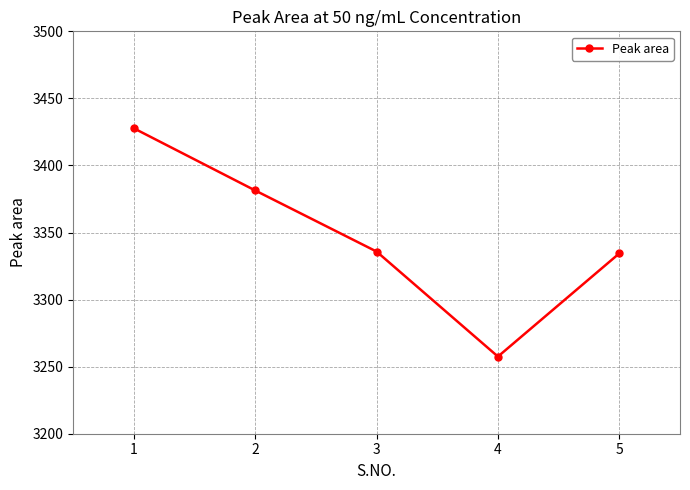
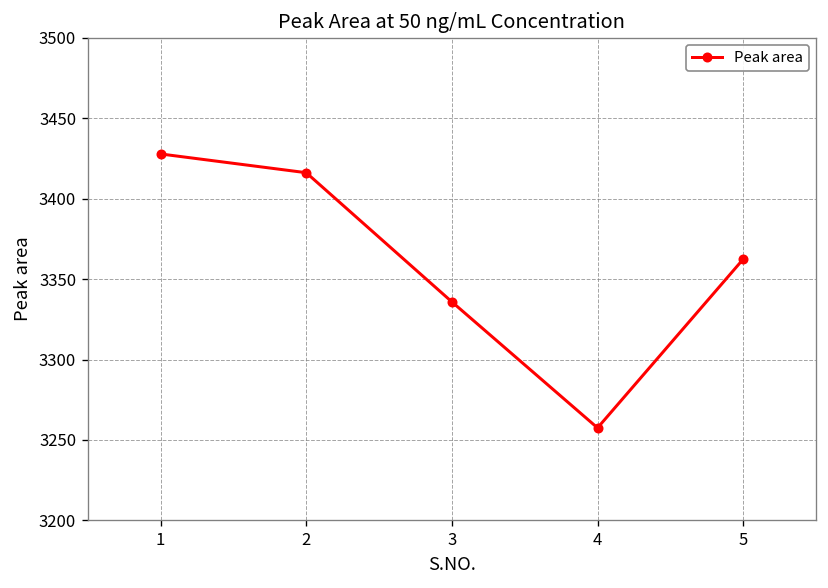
2: 3381 -> 3416
5: 3334 -> 3362
